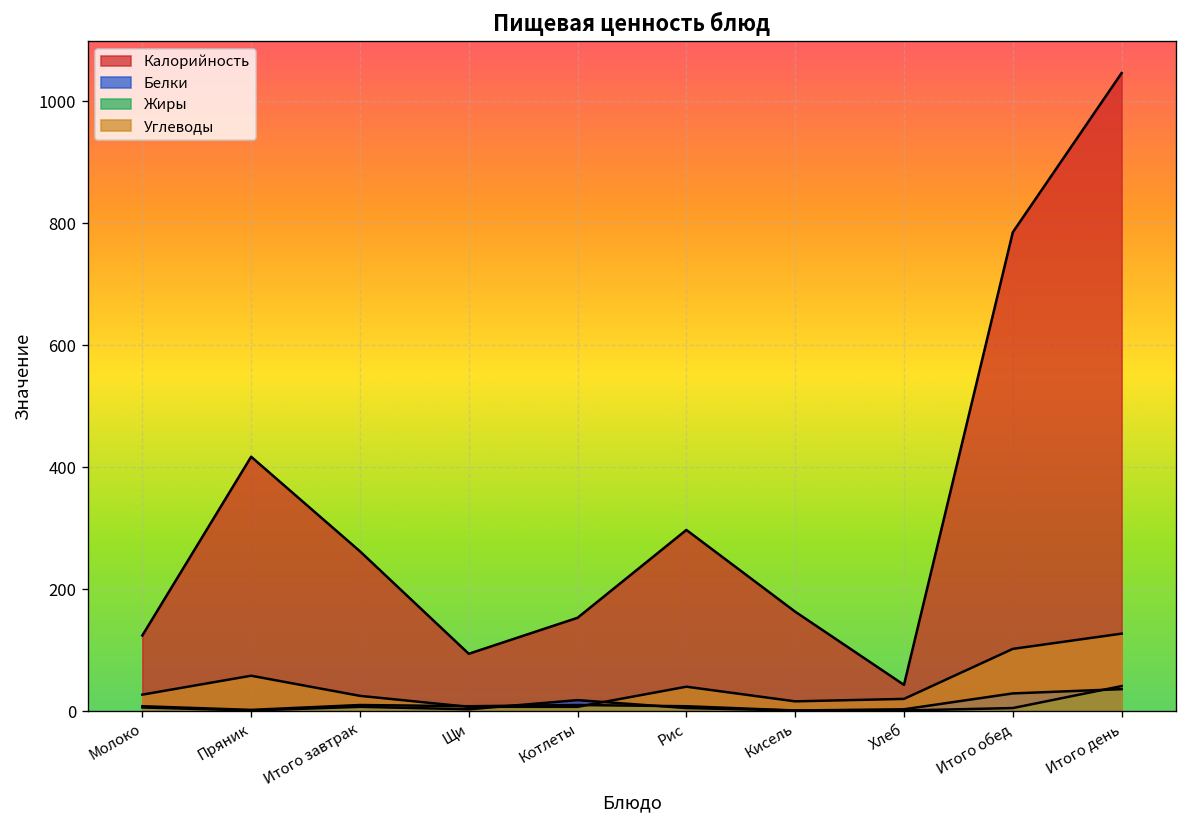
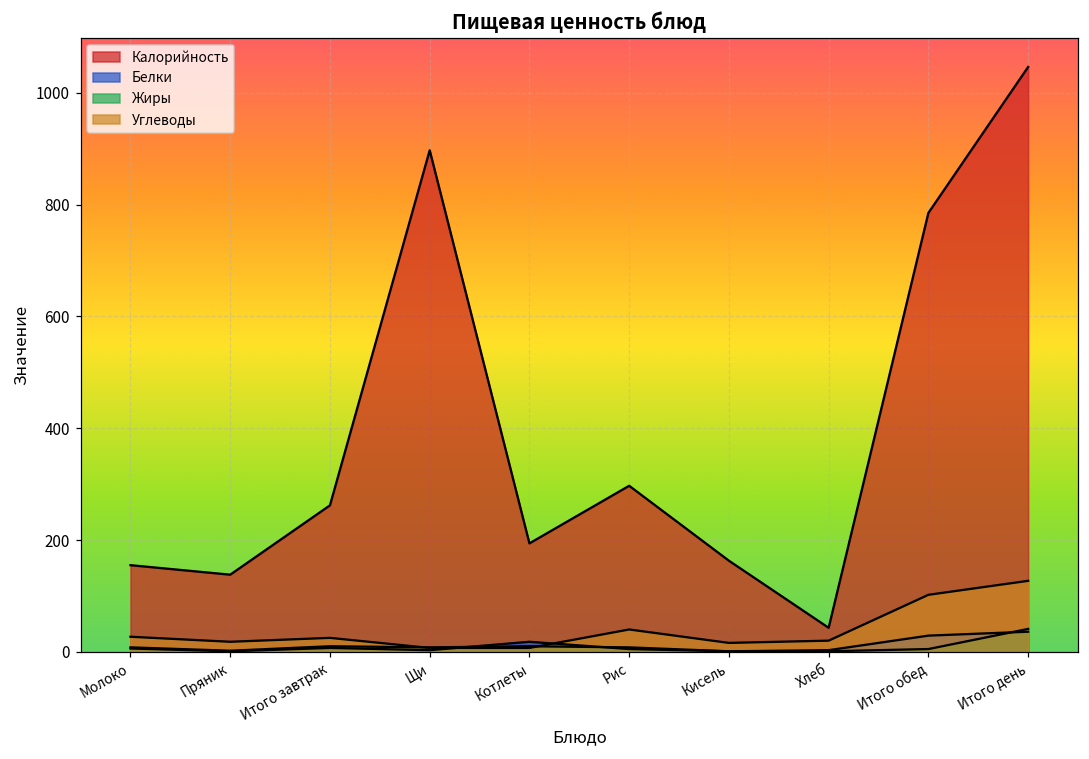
Калорийность, Молоко: 120 -> 160
Калорийность, Пряник: 420 -> 140
Углеводы, Пряник: 60 -> 20
Калорийность, Щи: 90 -> 900
Калорийность, Котлеты: 150 -> 190
